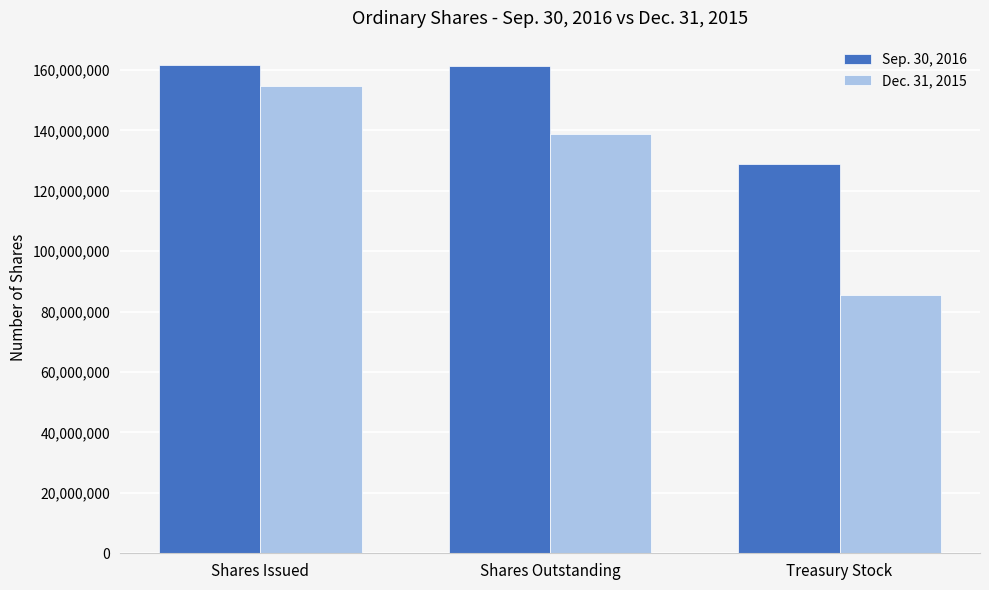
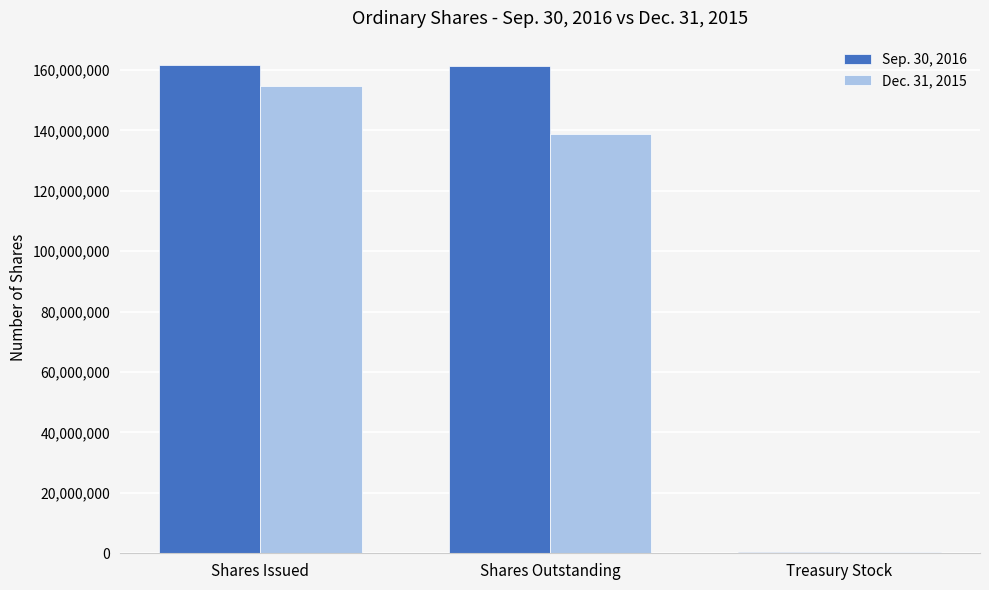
Sep. 30, 2016, Treasury Stock: 129,000,000 -> 0
Dec. 31, 2015, Treasury Stock: 86,000,000 -> 0
